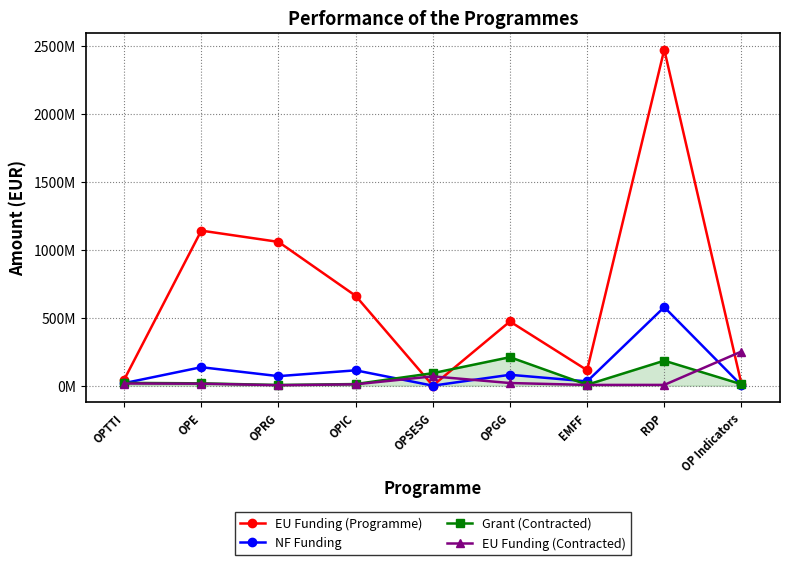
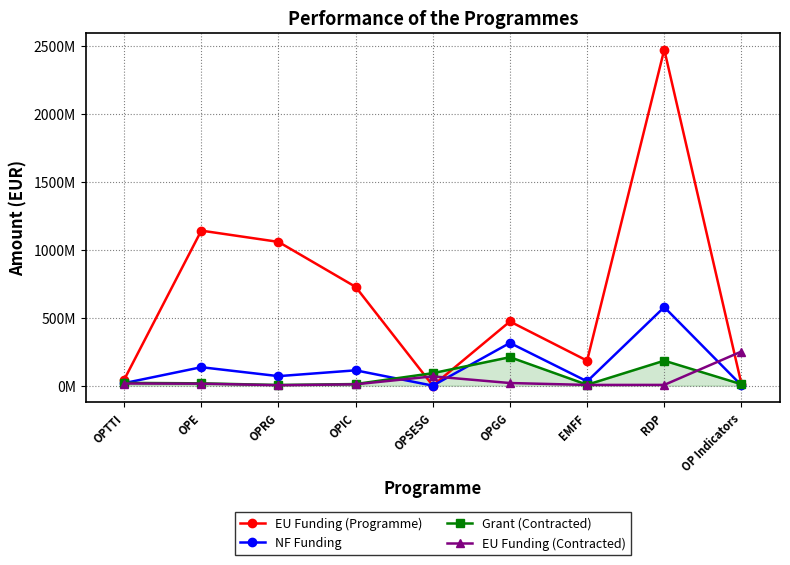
EU Funding (Programme), OPIC: 660000000 -> 730000000
NF Funding, OPGG: 80000000 -> 310000000
EU Funding (Programme), EMFF: 110000000 -> 180000000
